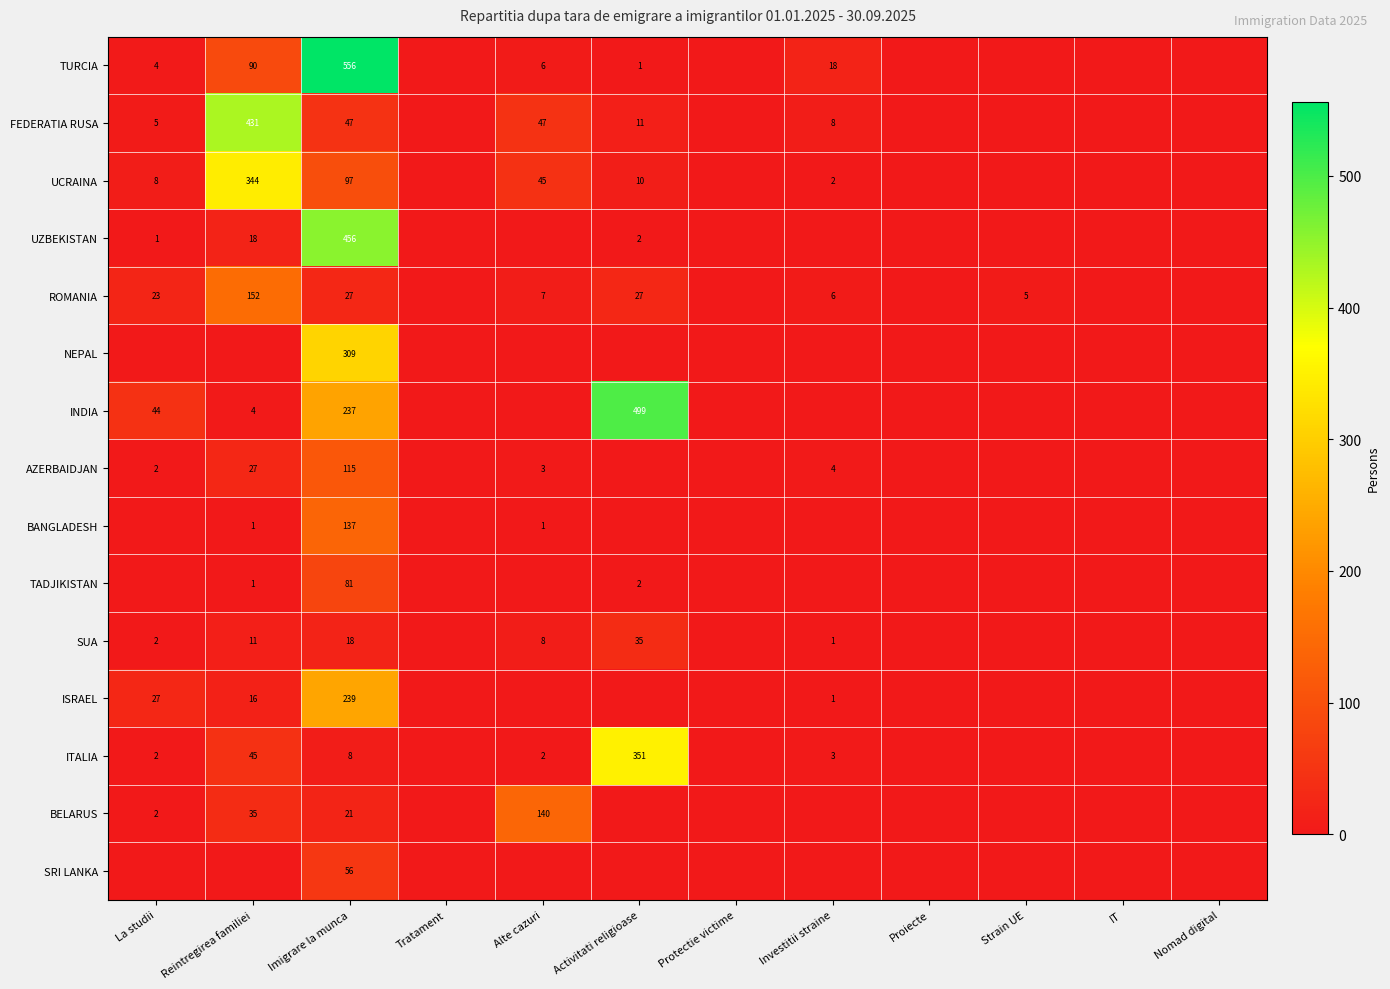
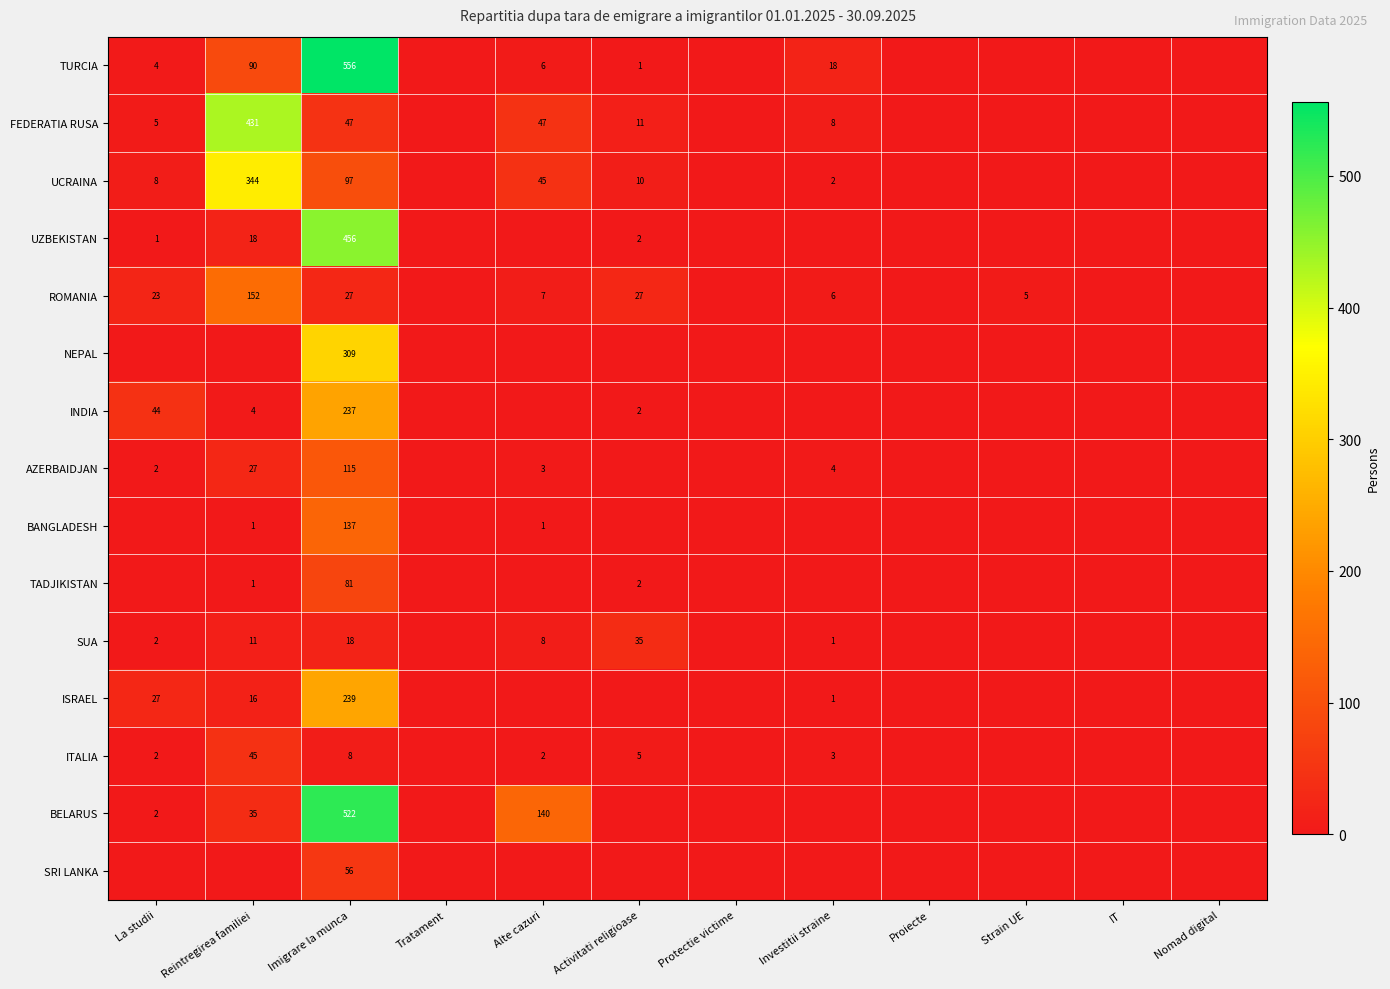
INDIA, Activitati religioase: 499 -> 2
ITALIA, Activitati religioase: 351 -> 5
BELARUS, Imigrare la munca: 21 -> 522
